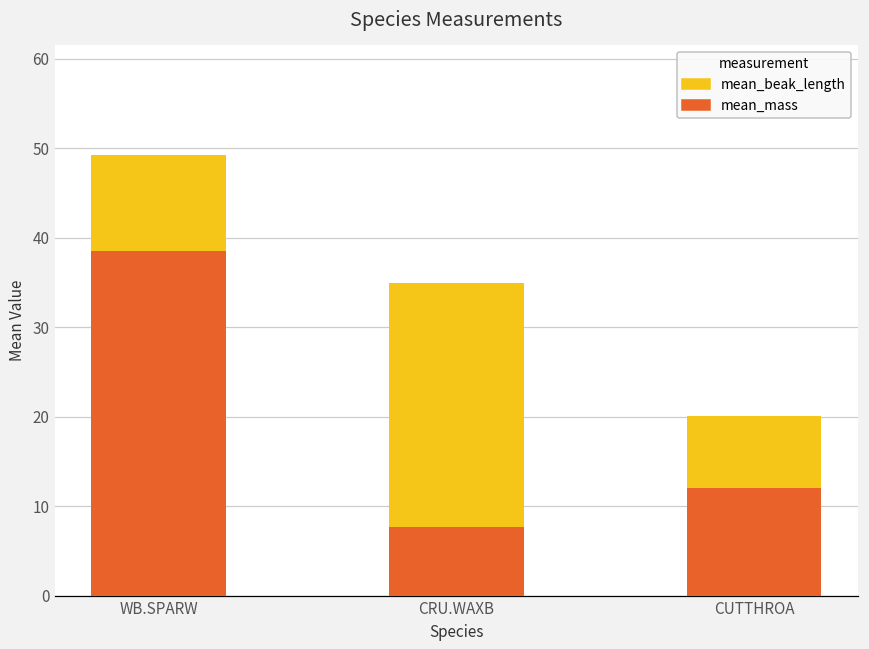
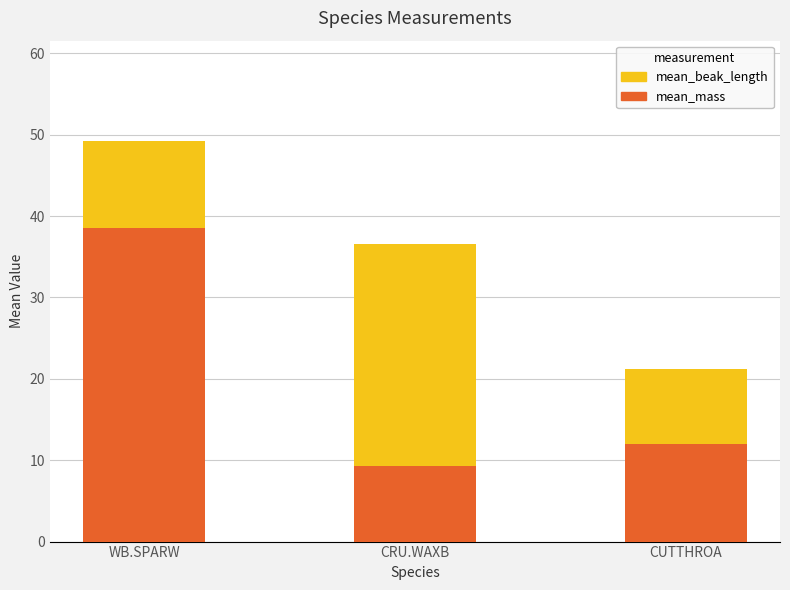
mean_mass, CRU.WAXB: 8 -> 9
mean_beak_length, CUTTHROA: 8 -> 9
